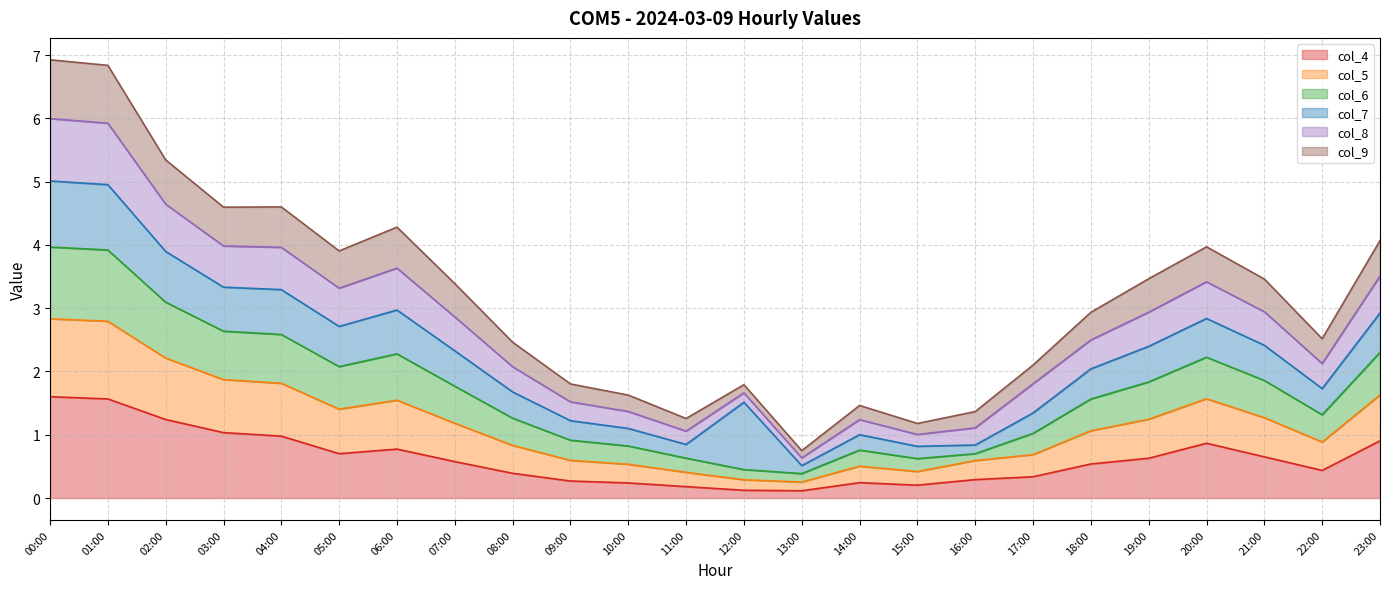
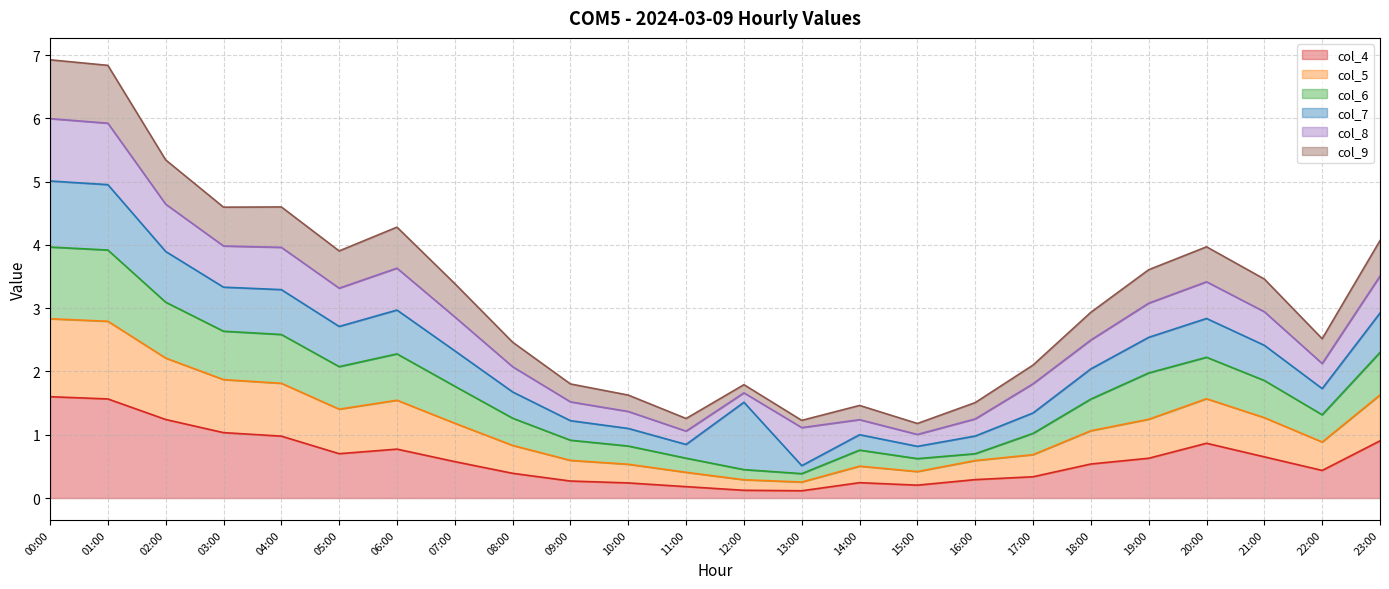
col_8, 13:00: 0.1 -> 0.6
col_7, 16:00: 0.1 -> 0.3
col_6, 19:00: 0.6 -> 0.7
